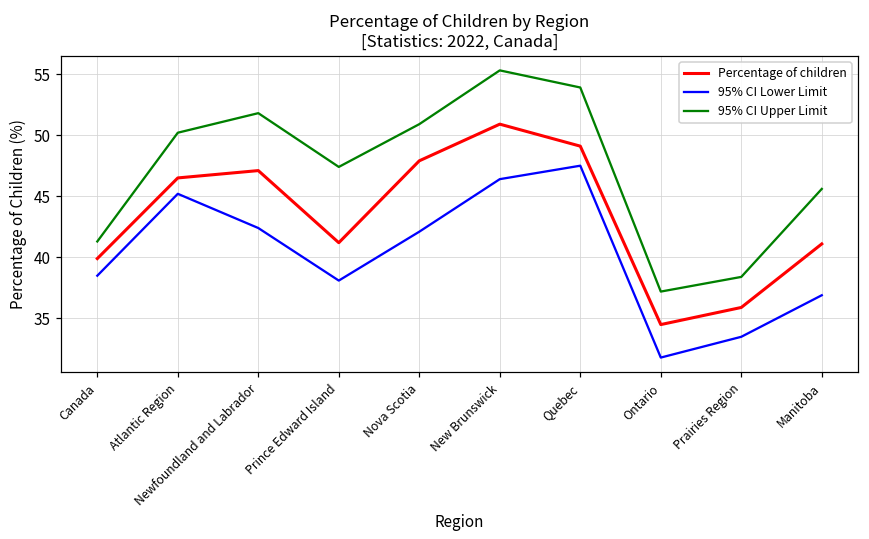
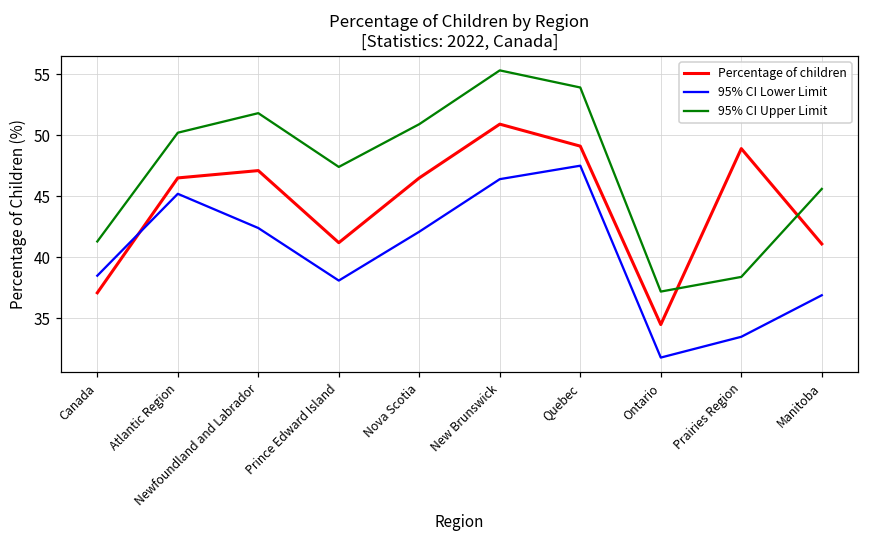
Percentage of children, Canada: 39.9 -> 37.1
Percentage of children, Nova Scotia: 47.9 -> 46.5
Percentage of children, Prairies Region: 35.9 -> 48.9
